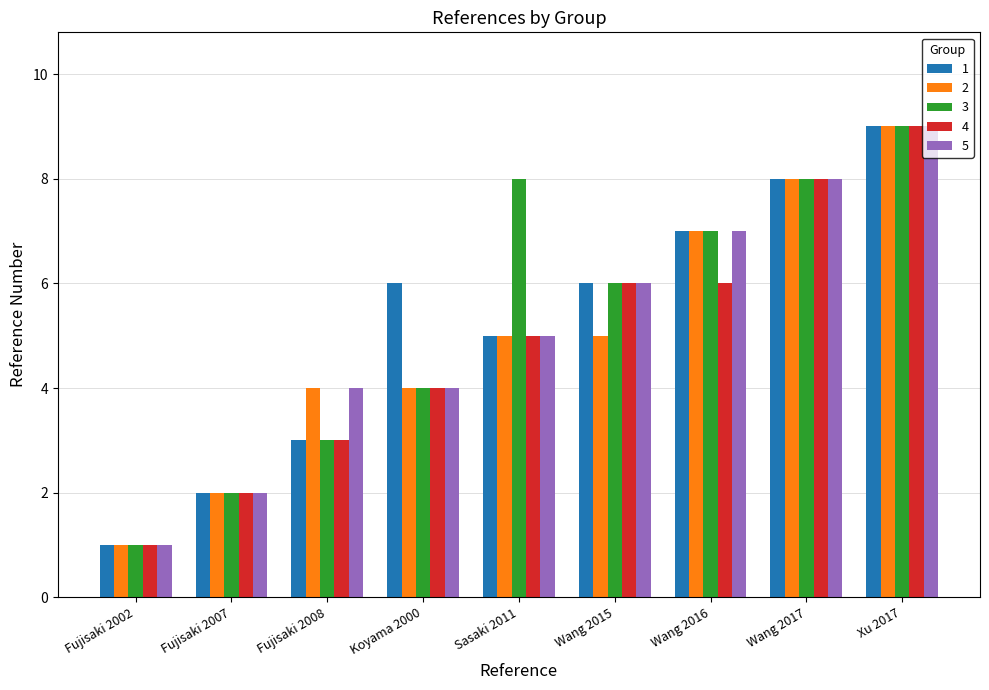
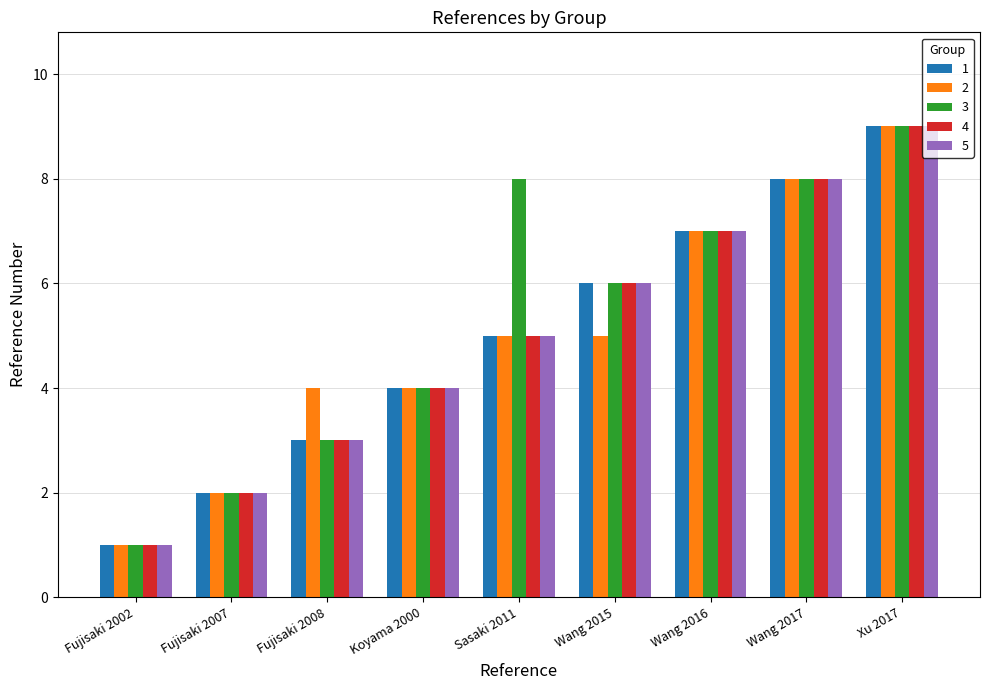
5, Fujisaki 2008: 4 -> 3
1, Koyama 2000: 6 -> 4
4, Wang 2016: 6 -> 7
